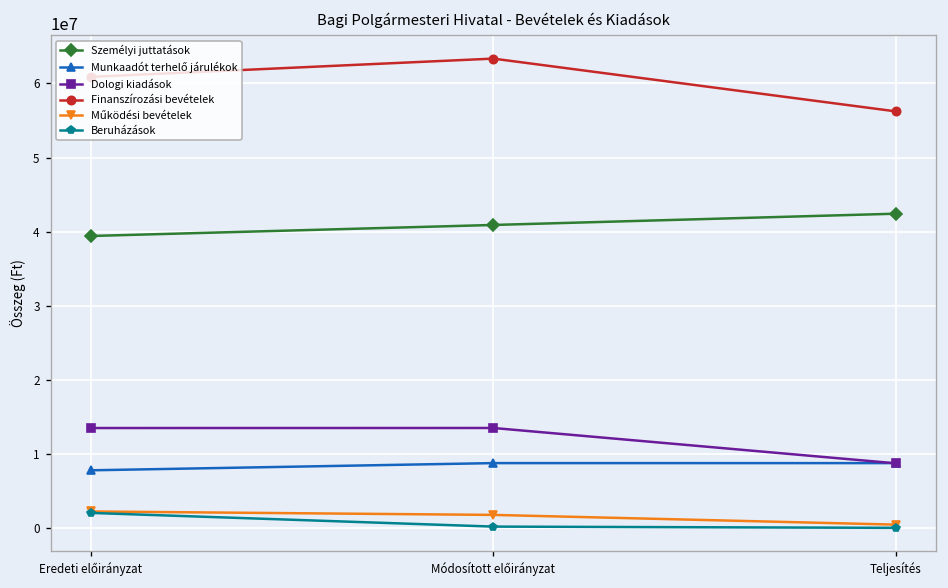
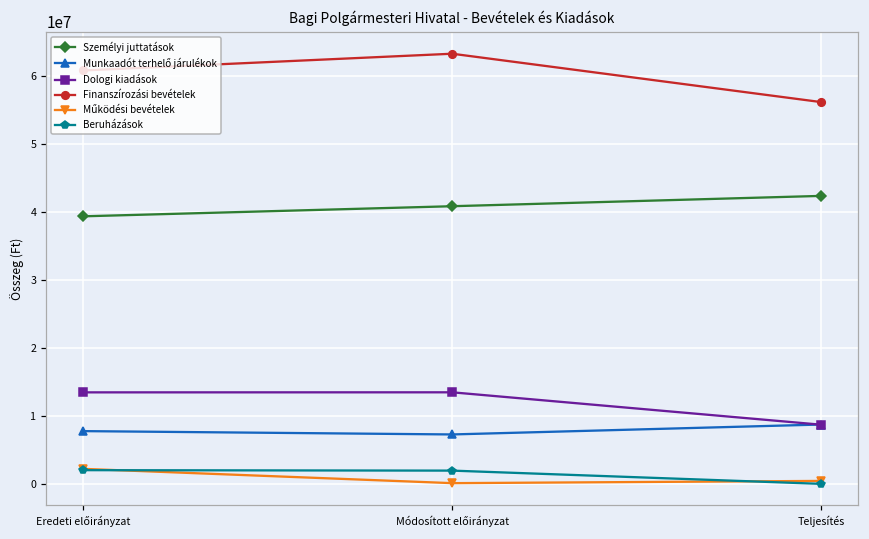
Munkaadót terhelő járulékok, Módosított előirányzat: 9000000 -> 7000000
Működési bevételek, Módosított előirányzat: 2000000 -> 0
Beruházások, Módosított előirányzat: 0 -> 2000000
